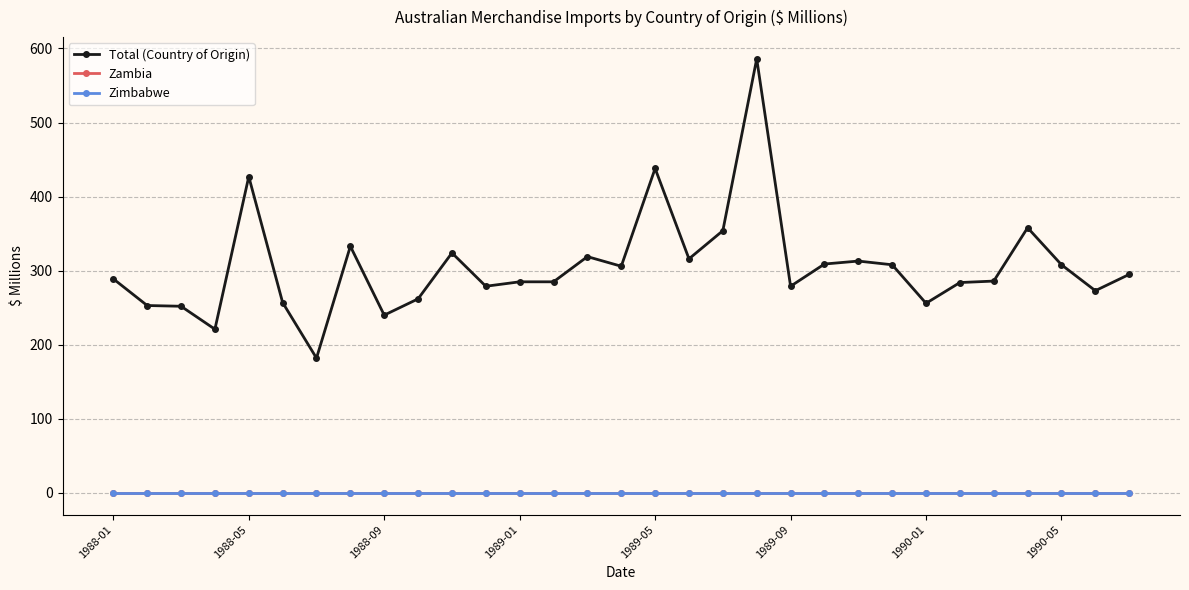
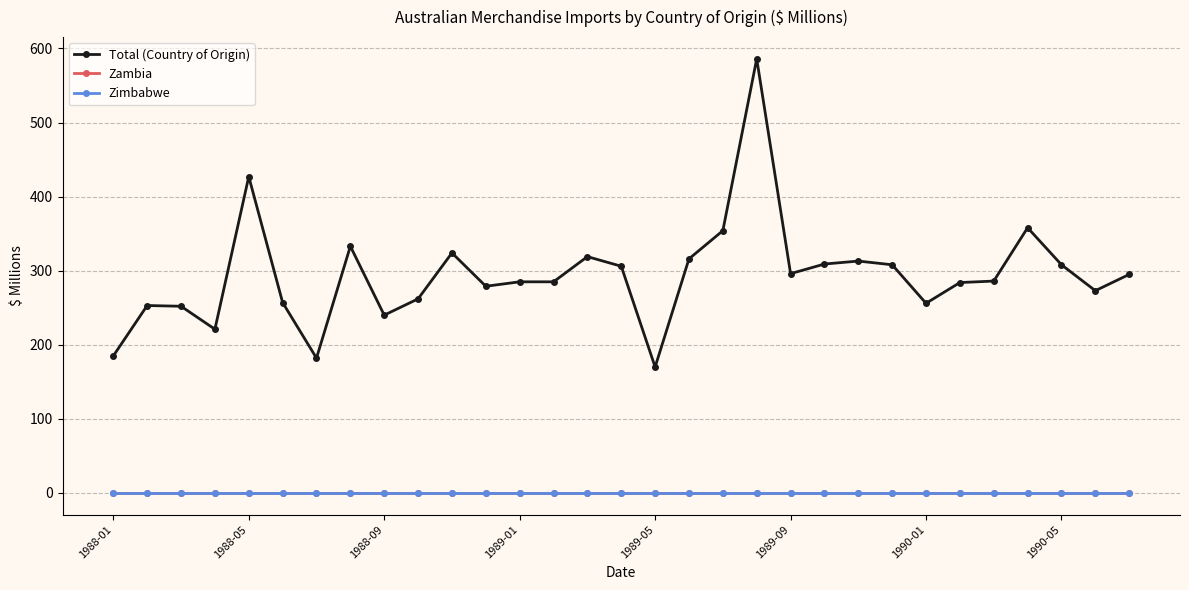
Total (Country of Origin), 1988-01: 290 -> 190
Total (Country of Origin), 1989-05: 440 -> 170
Total (Country of Origin), 1989-09: 280 -> 300
